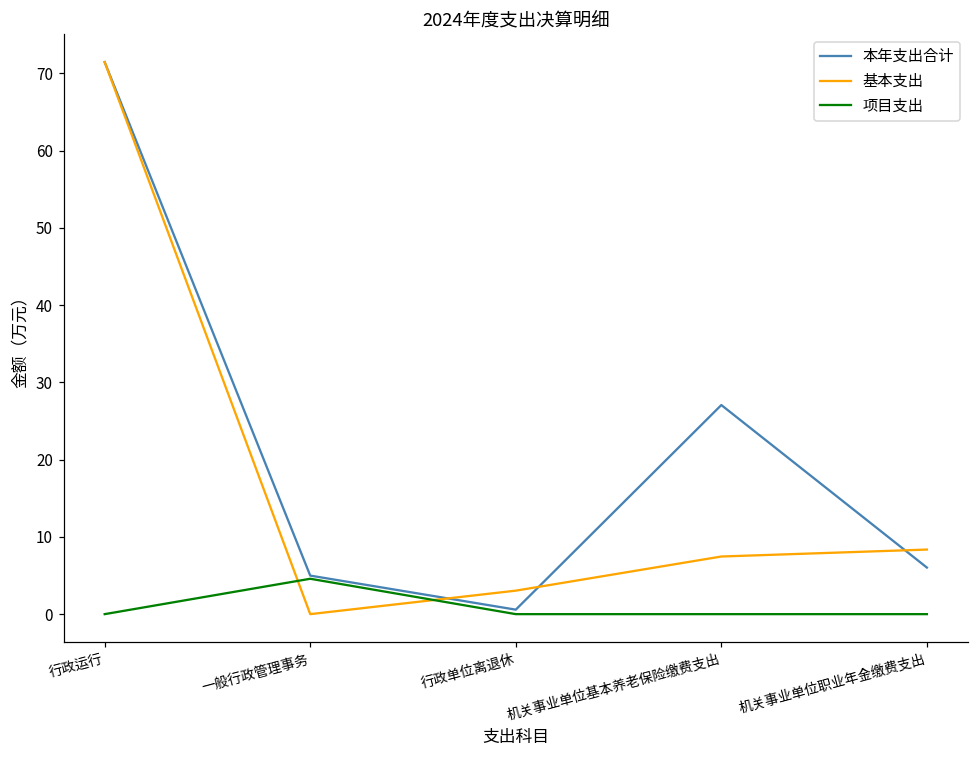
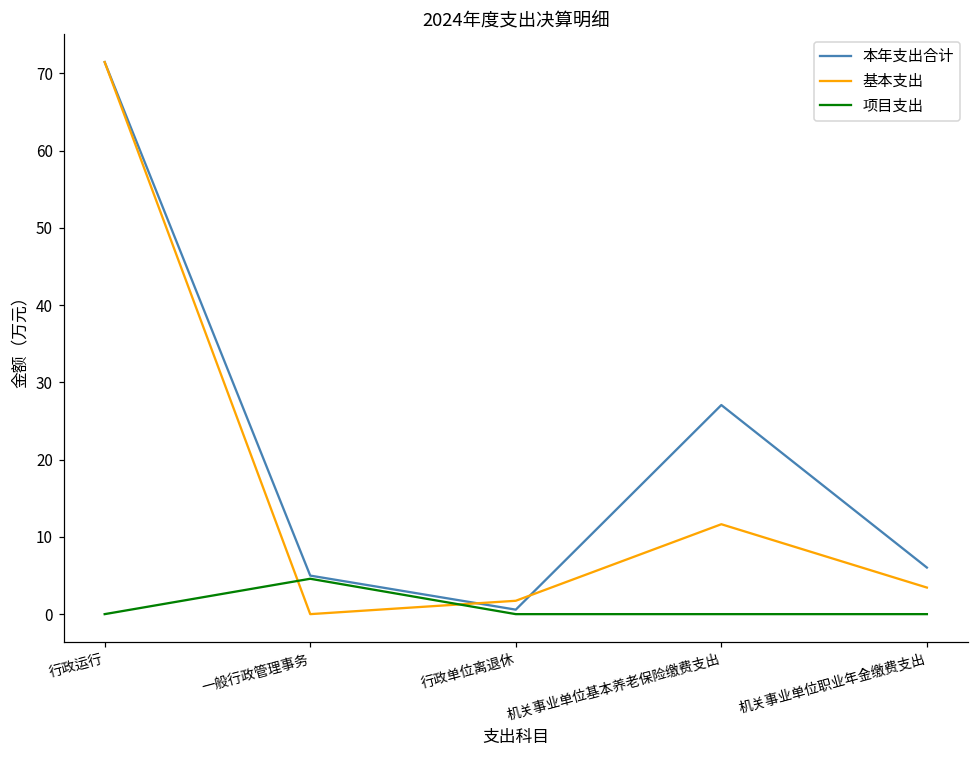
基本支出, 行政单位离退休: 3 -> 2
基本支出, 机关事业单位基本养老保险缴费支出: 7 -> 12
基本支出, 机关事业单位职业年金缴费支出: 8 -> 3
